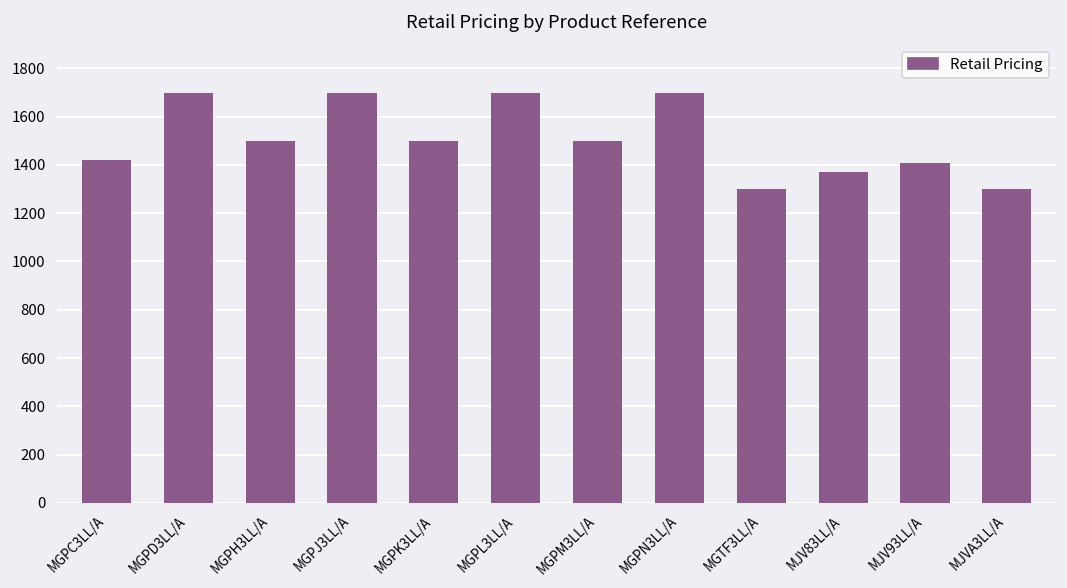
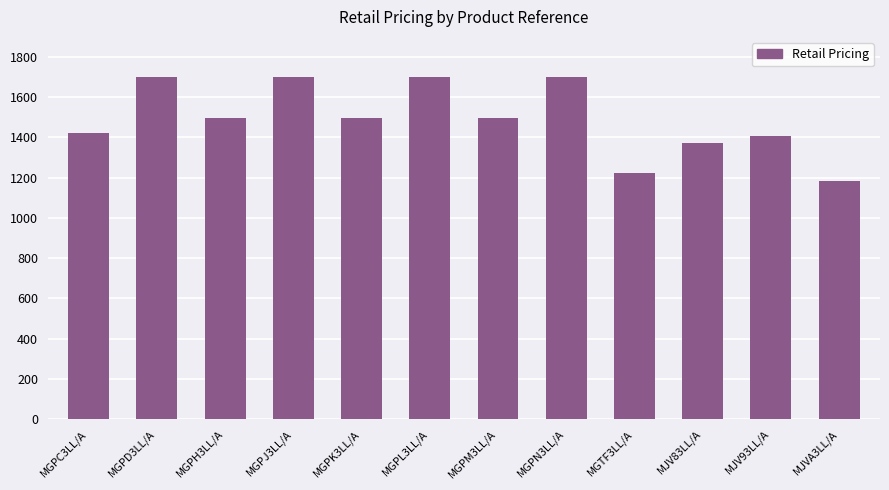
MGTF3LL/A: 1300 -> 1230
MJVA3LL/A: 1300 -> 1180
